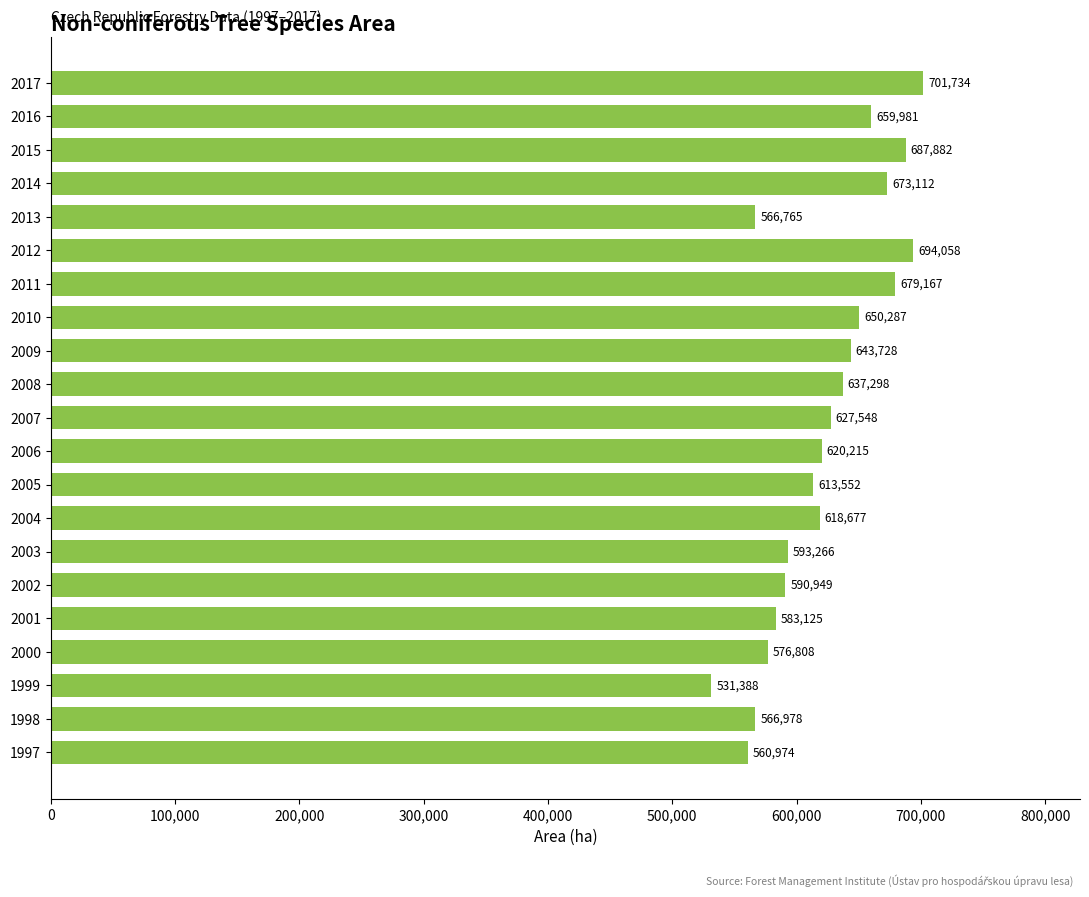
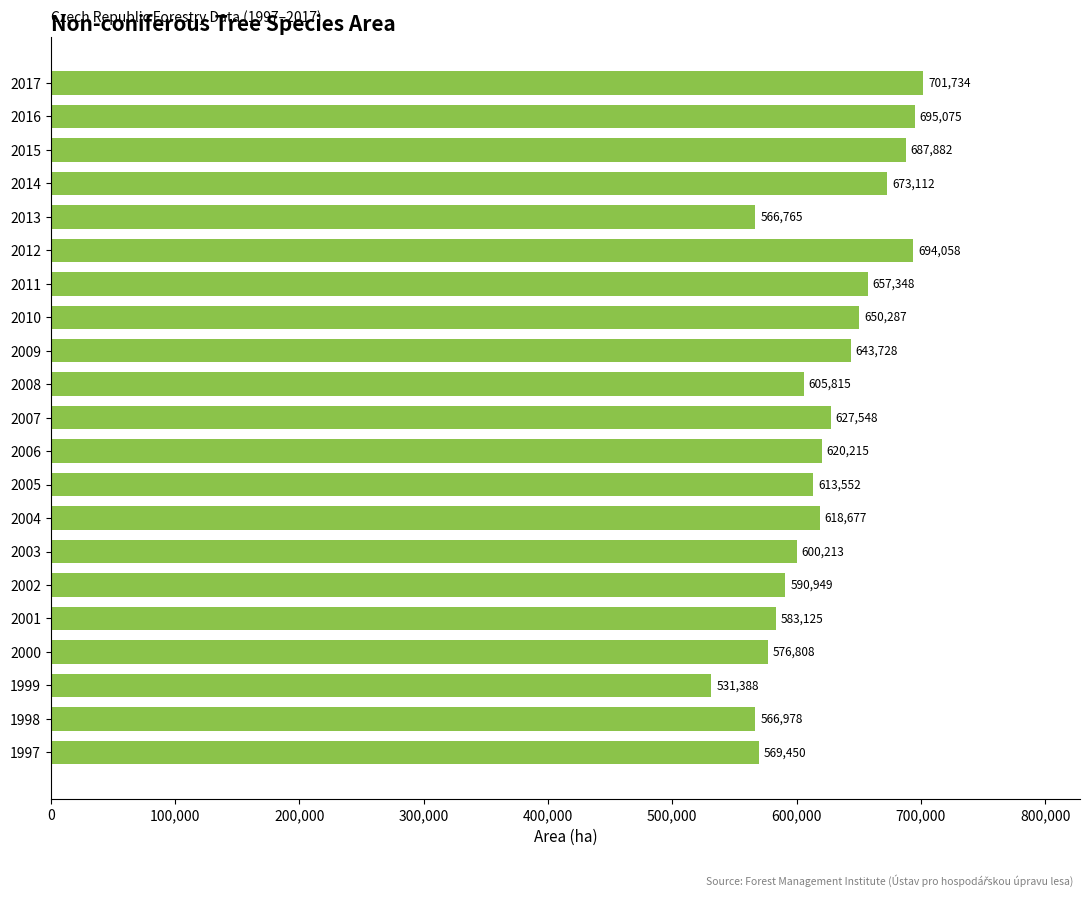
2016: 659,981 -> 695,075
2011: 679,167 -> 657,348
2008: 637,298 -> 605,815
2003: 593,266 -> 600,213
1997: 560,974 -> 569,450
